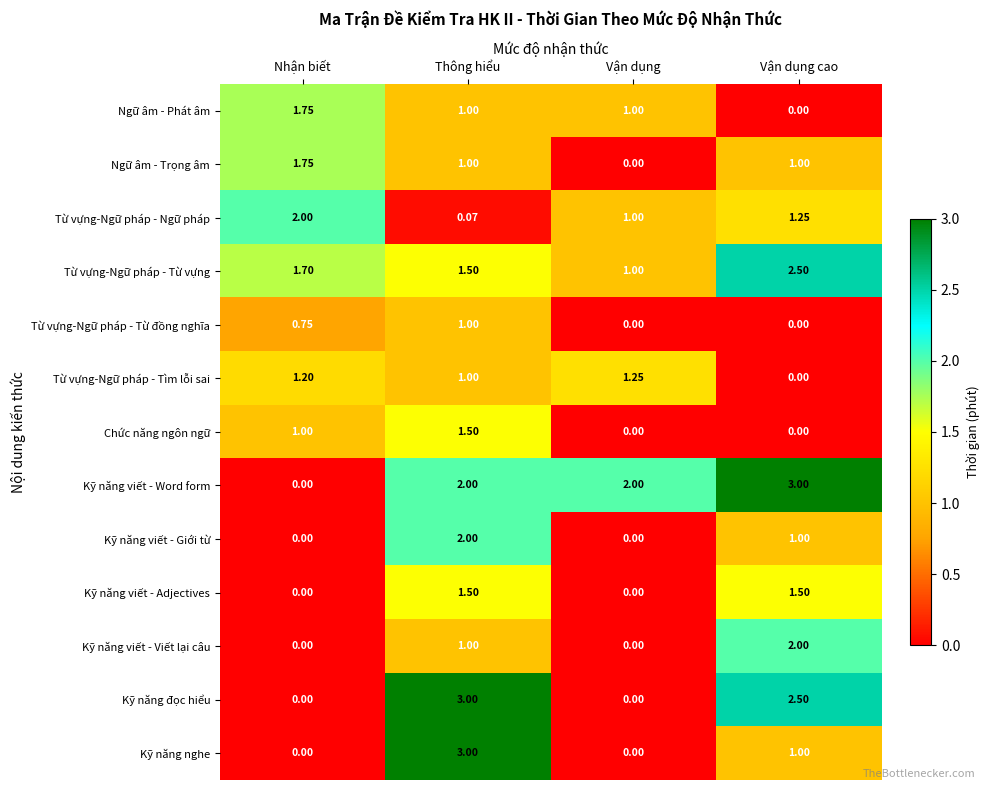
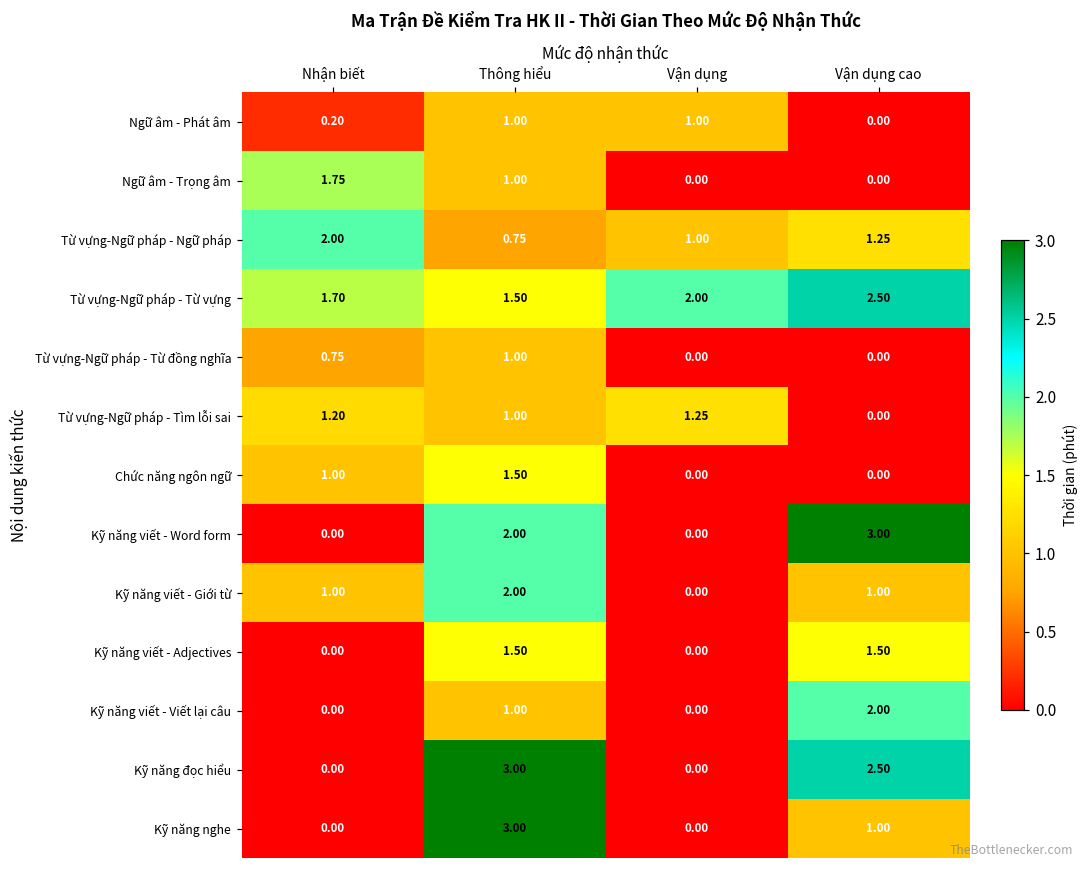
Ngữ âm - Phát âm, Nhận biết: 1.75 -> 0.20
Ngữ âm - Trọng âm, Vận dụng cao: 1.00 -> 0.00
Từ vựng-Ngữ pháp - Ngữ pháp, Thông hiểu: 0.07 -> 0.75
Từ vựng-Ngữ pháp - Từ vựng, Vận dụng: 1.00 -> 2.00
Kỹ năng viết - Word form, Vận dụng: 2.00 -> 0.00
Kỹ năng viết - Giới từ, Nhận biết: 0.00 -> 1.00
